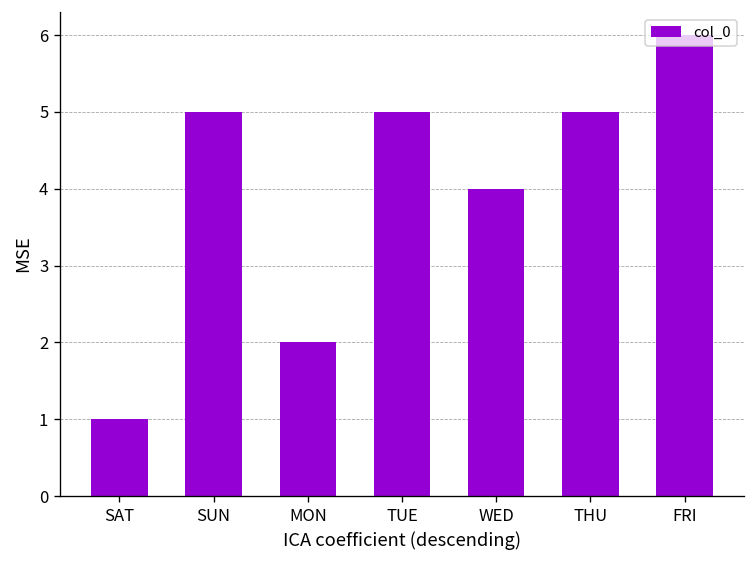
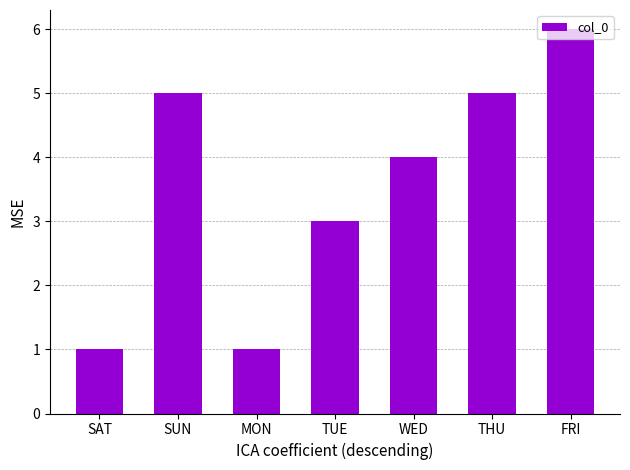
MON: 2 -> 1
TUE: 5 -> 3
